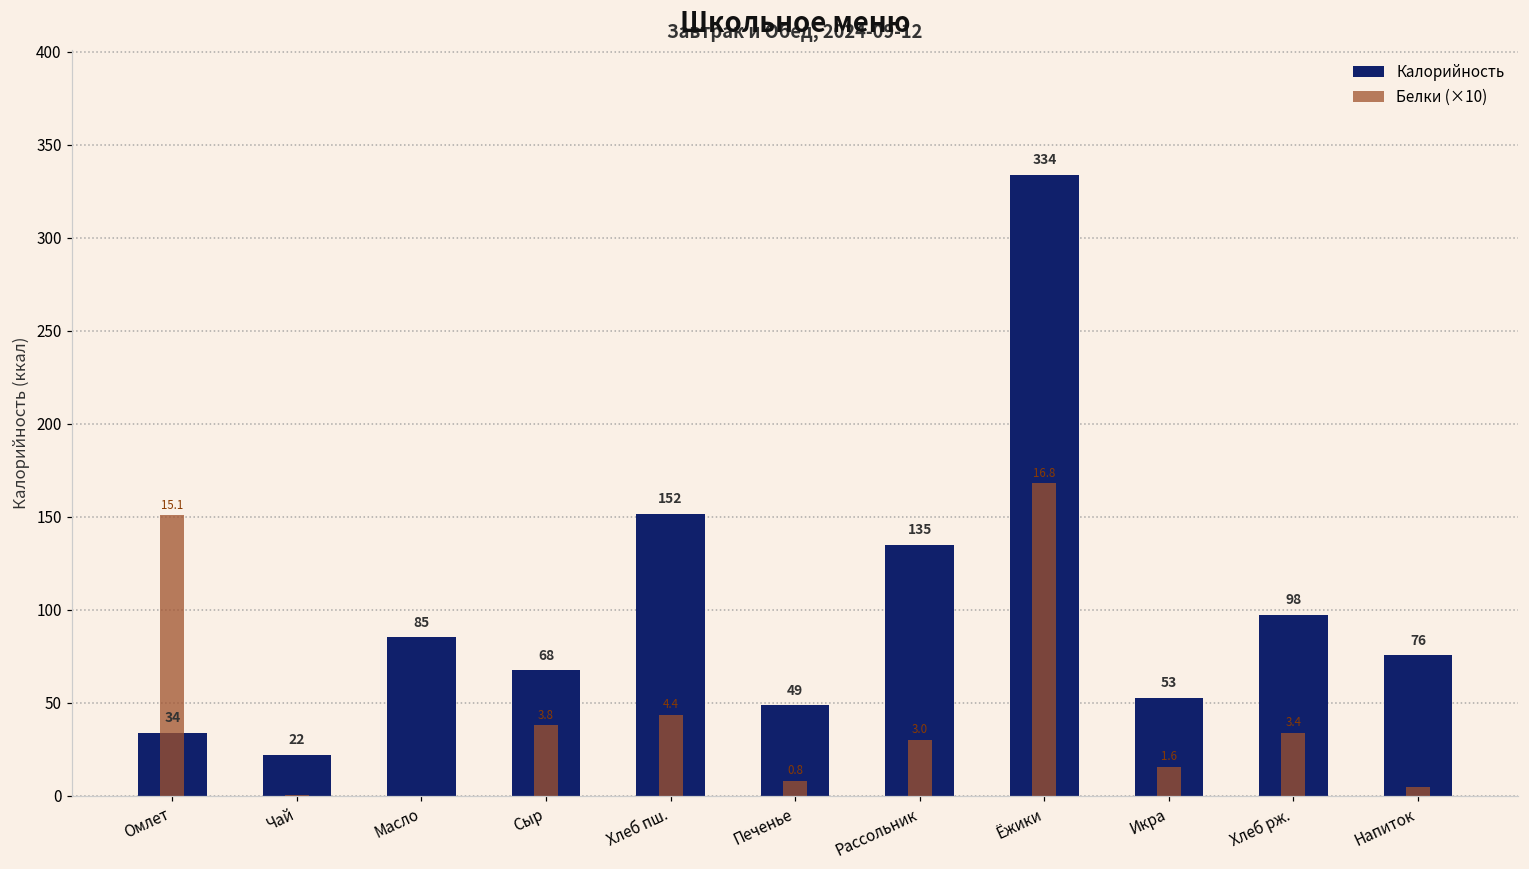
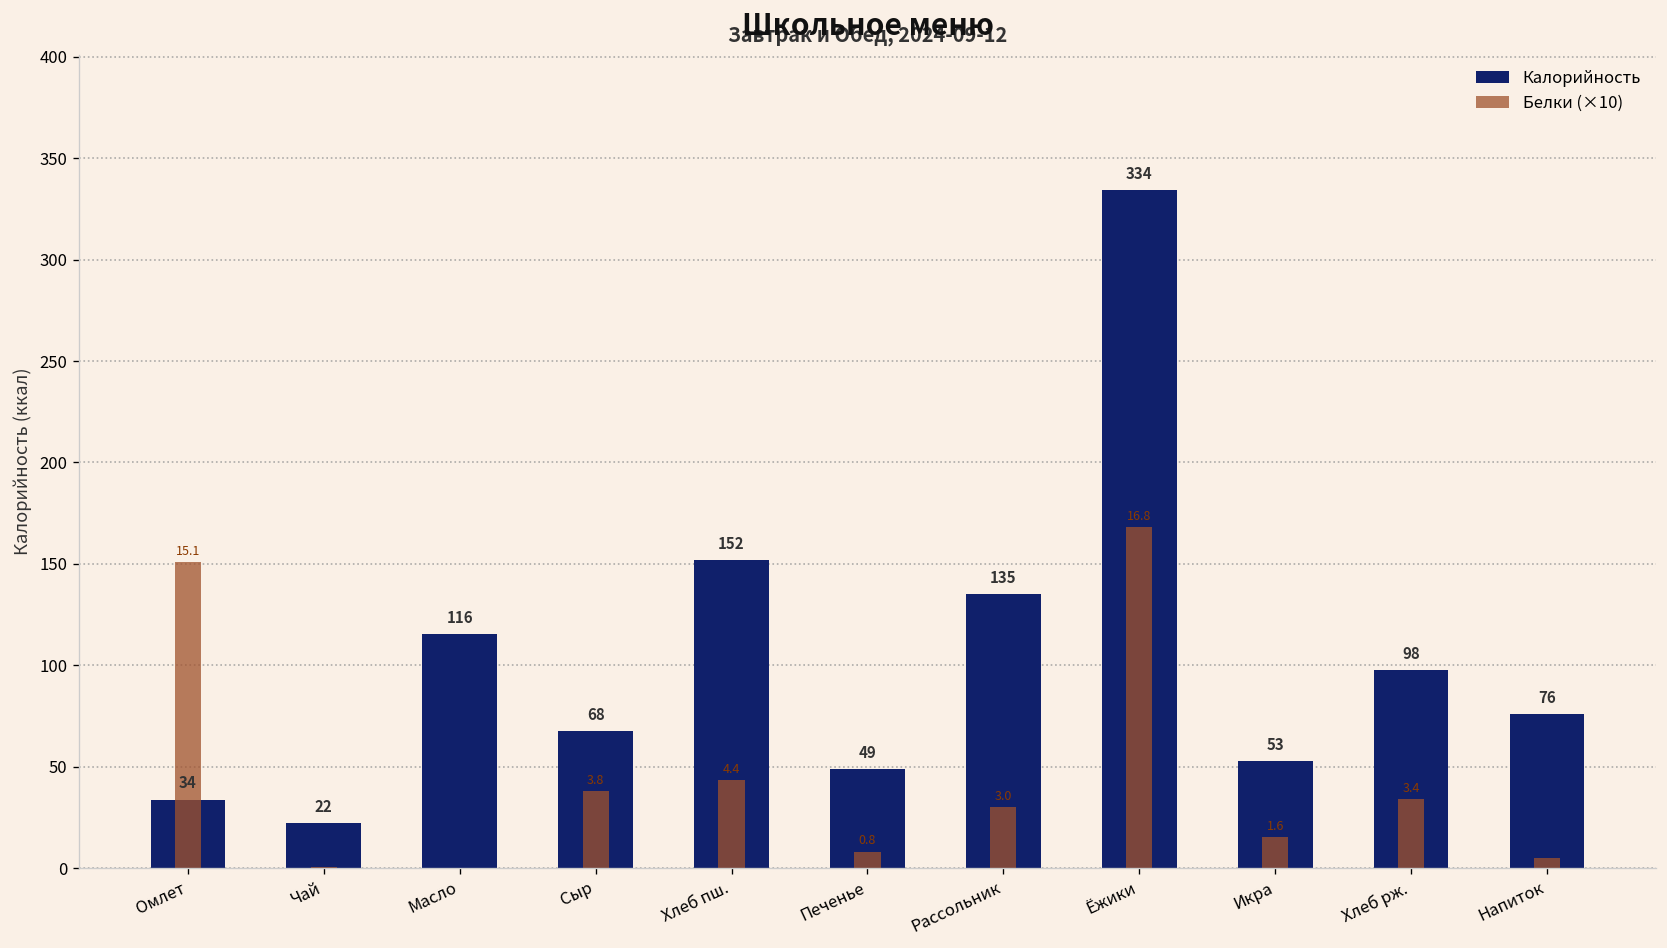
Калорийность, Масло: 85 -> 116
